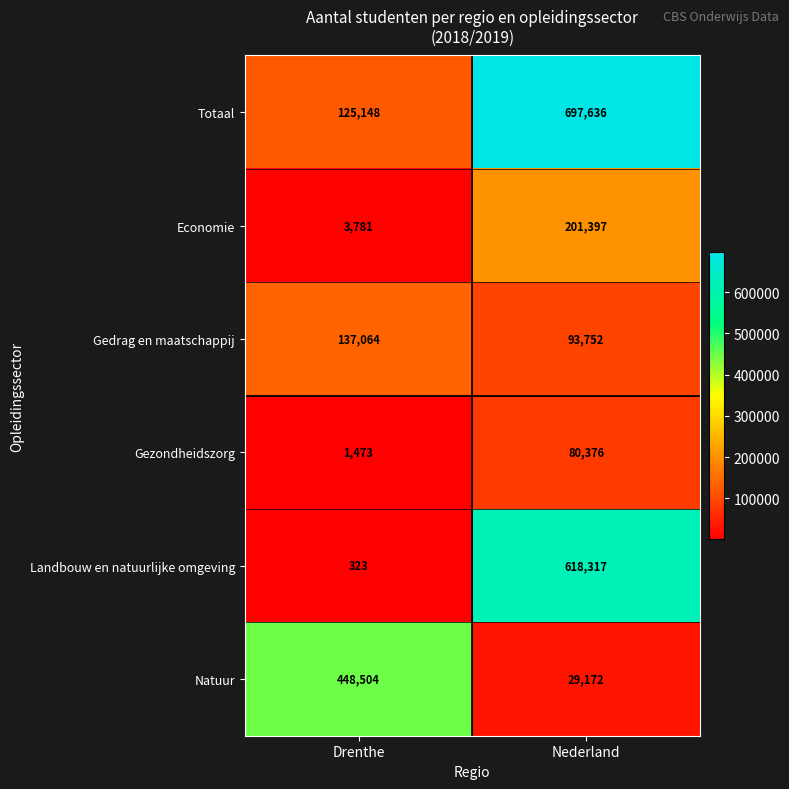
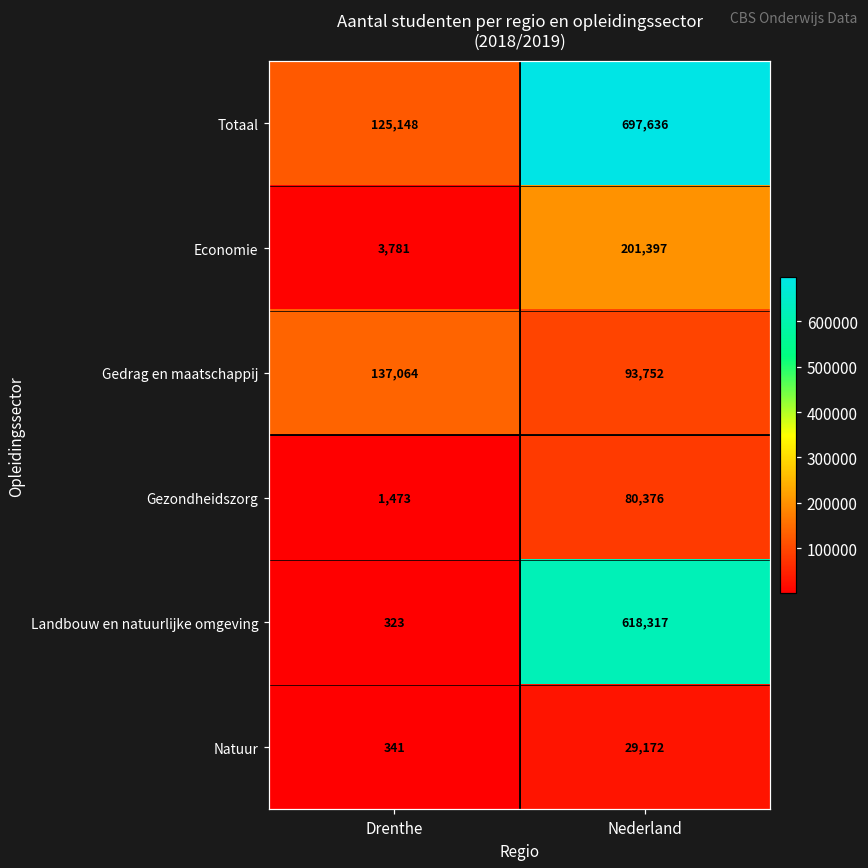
Natuur, Drenthe: 448,504 -> 341
